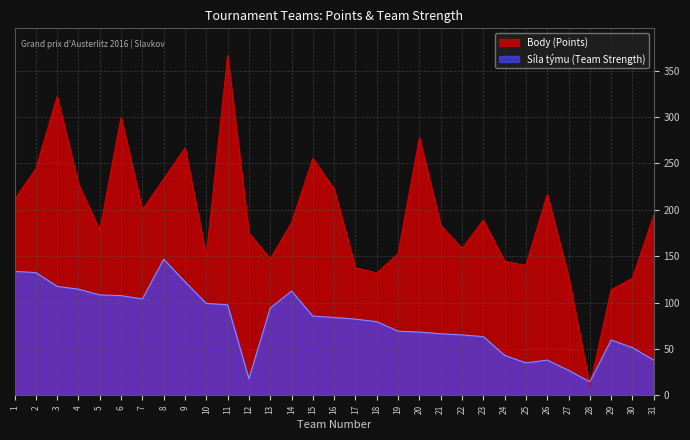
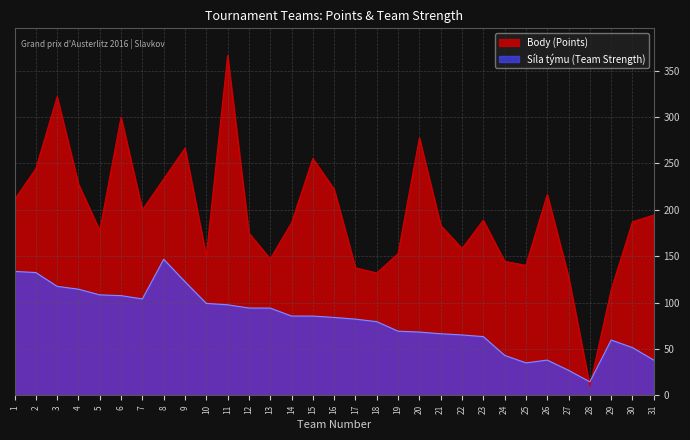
Síla týmu (Team Strength), 12: 20 -> 90
Síla týmu (Team Strength), 14: 110 -> 90
Body (Points), 30: 130 -> 190
